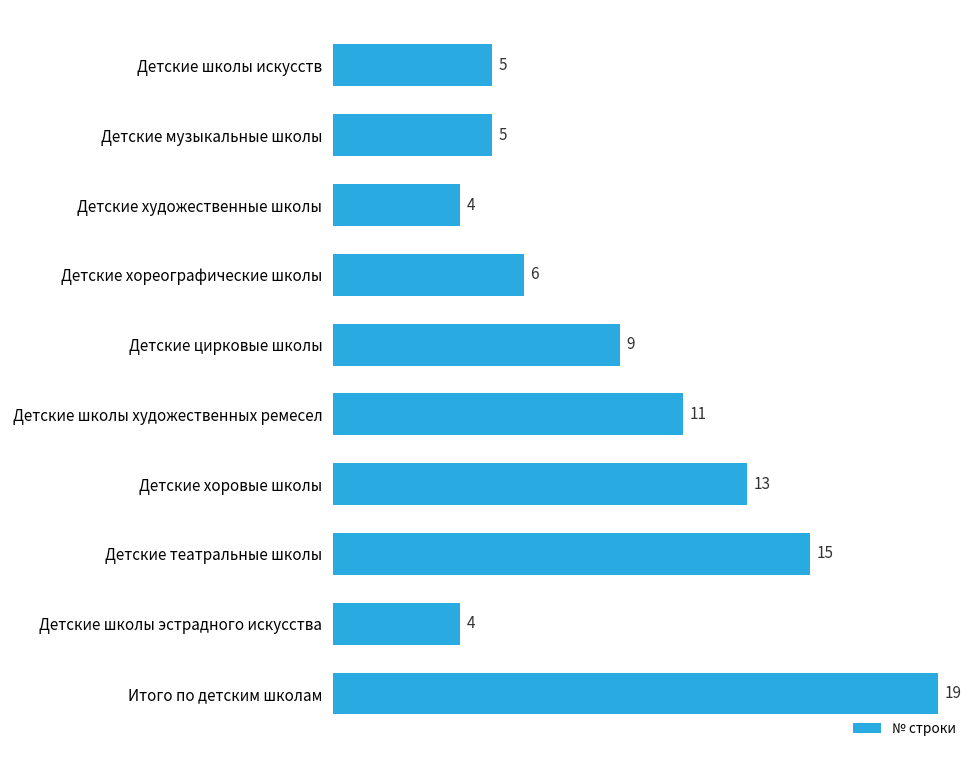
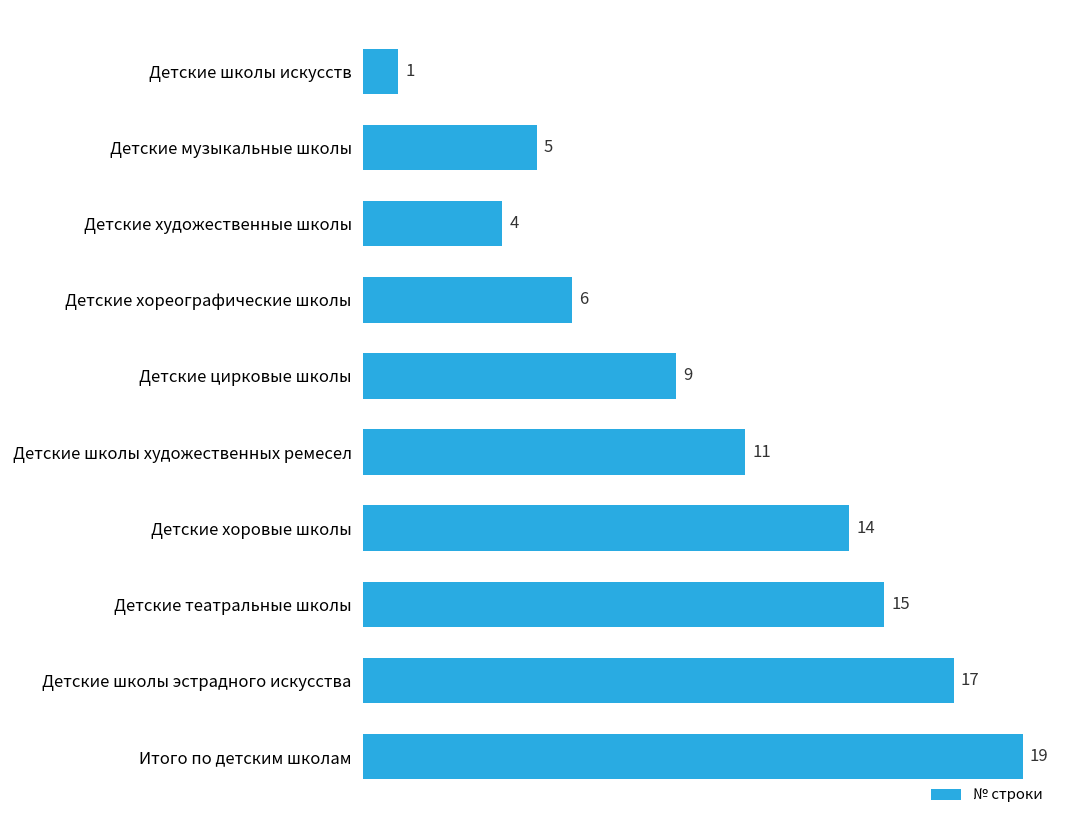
Детские школы искусств: 5 -> 1
Детские хоровые школы: 13 -> 14
Детские школы эстрадного искусства: 4 -> 17
